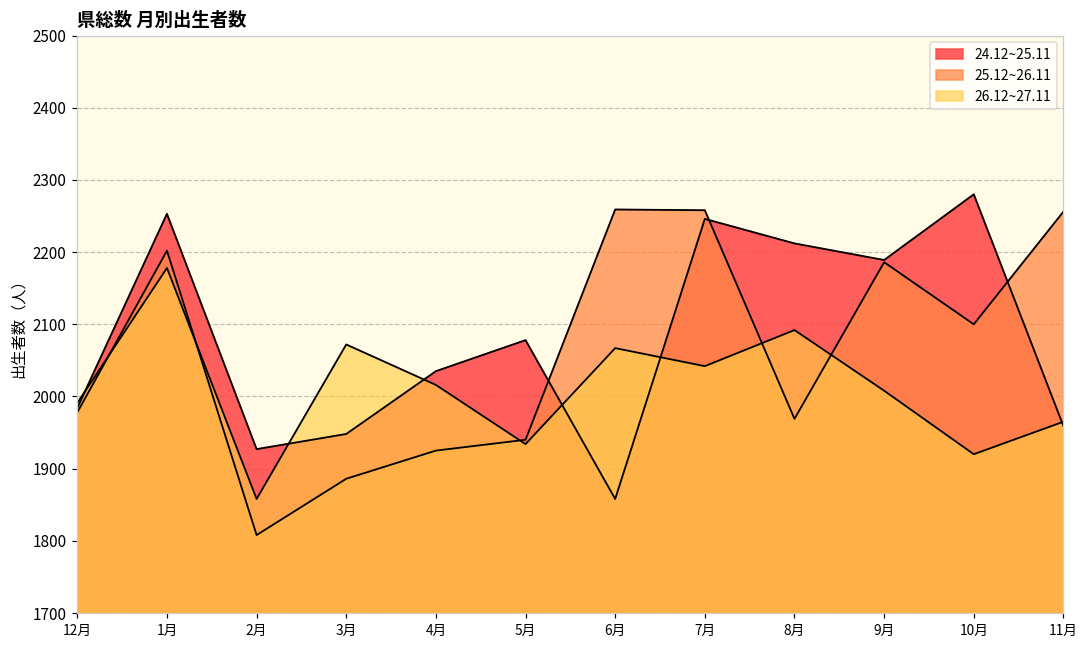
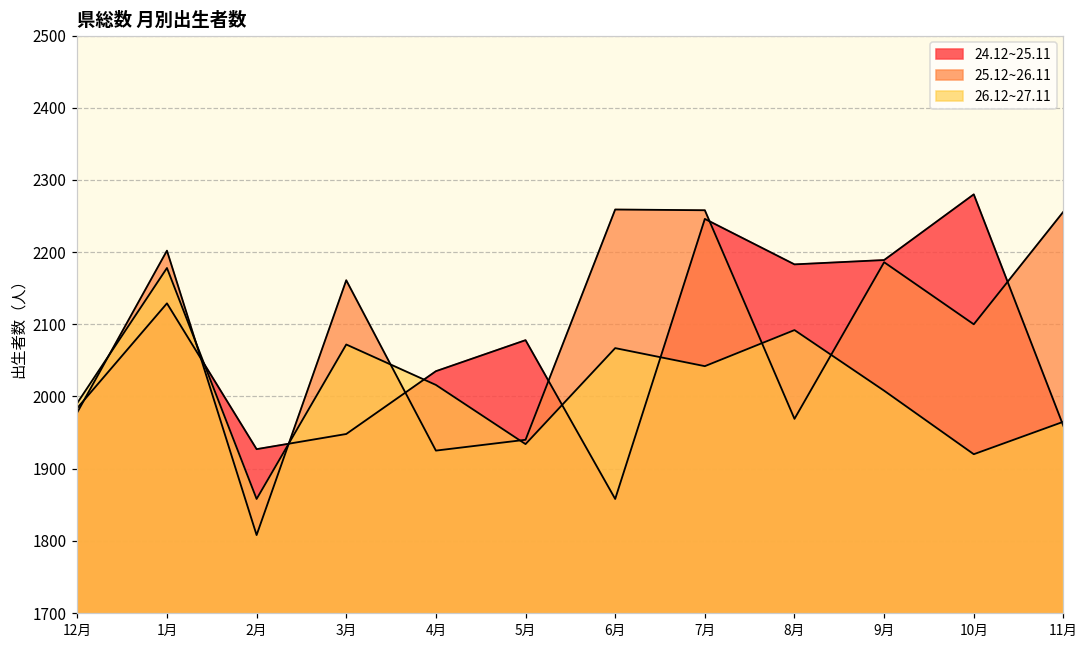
24.12~25.11, 1月: 2250 -> 2130
25.12~26.11, 3月: 1890 -> 2160
24.12~25.11, 8月: 2210 -> 2180
